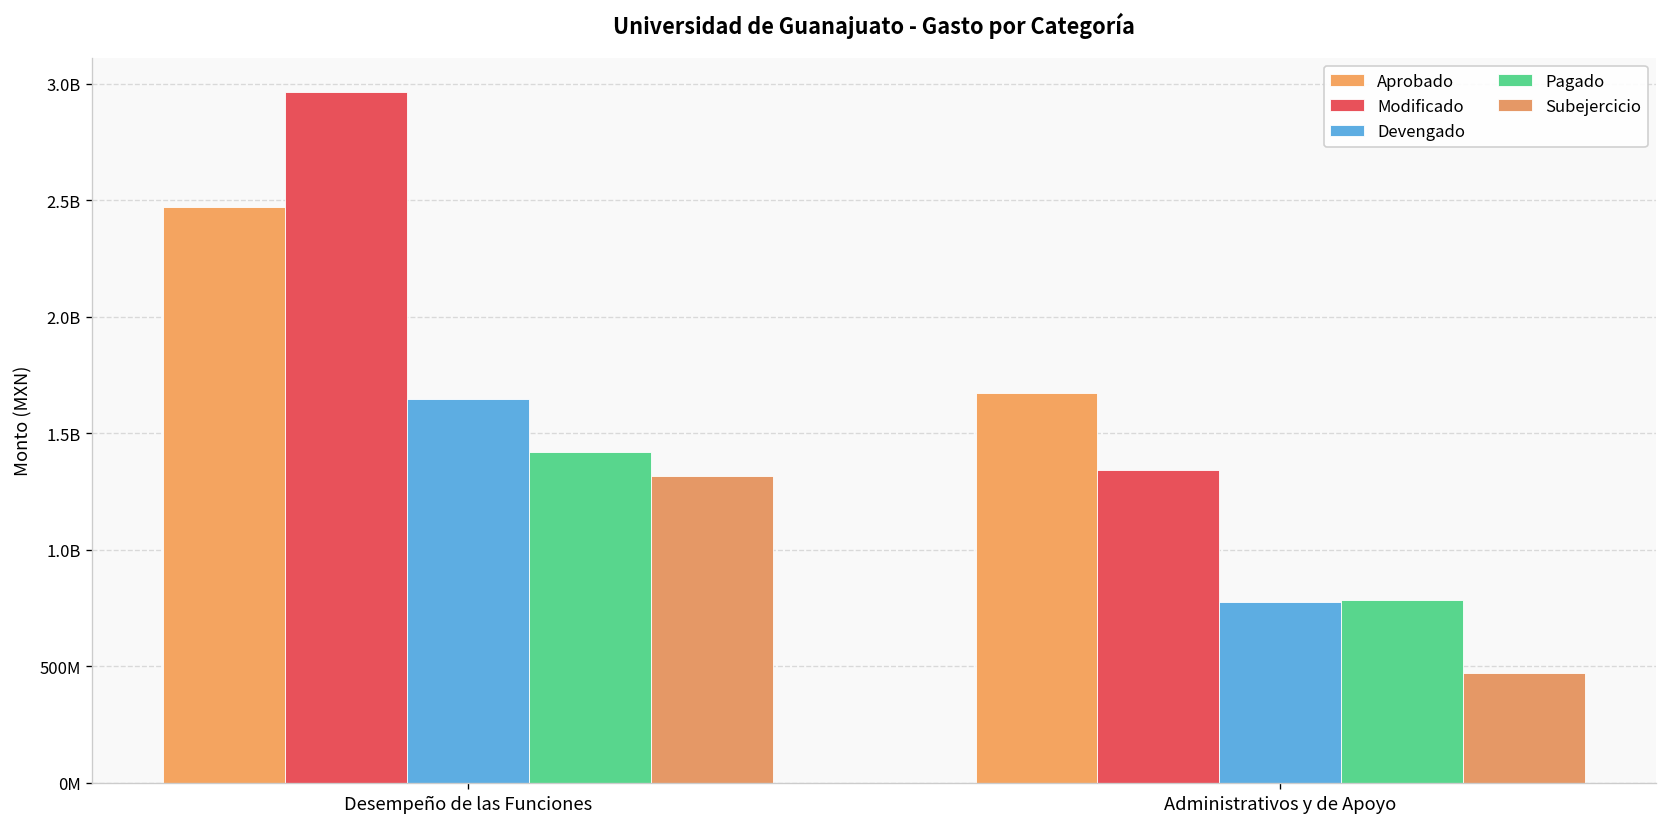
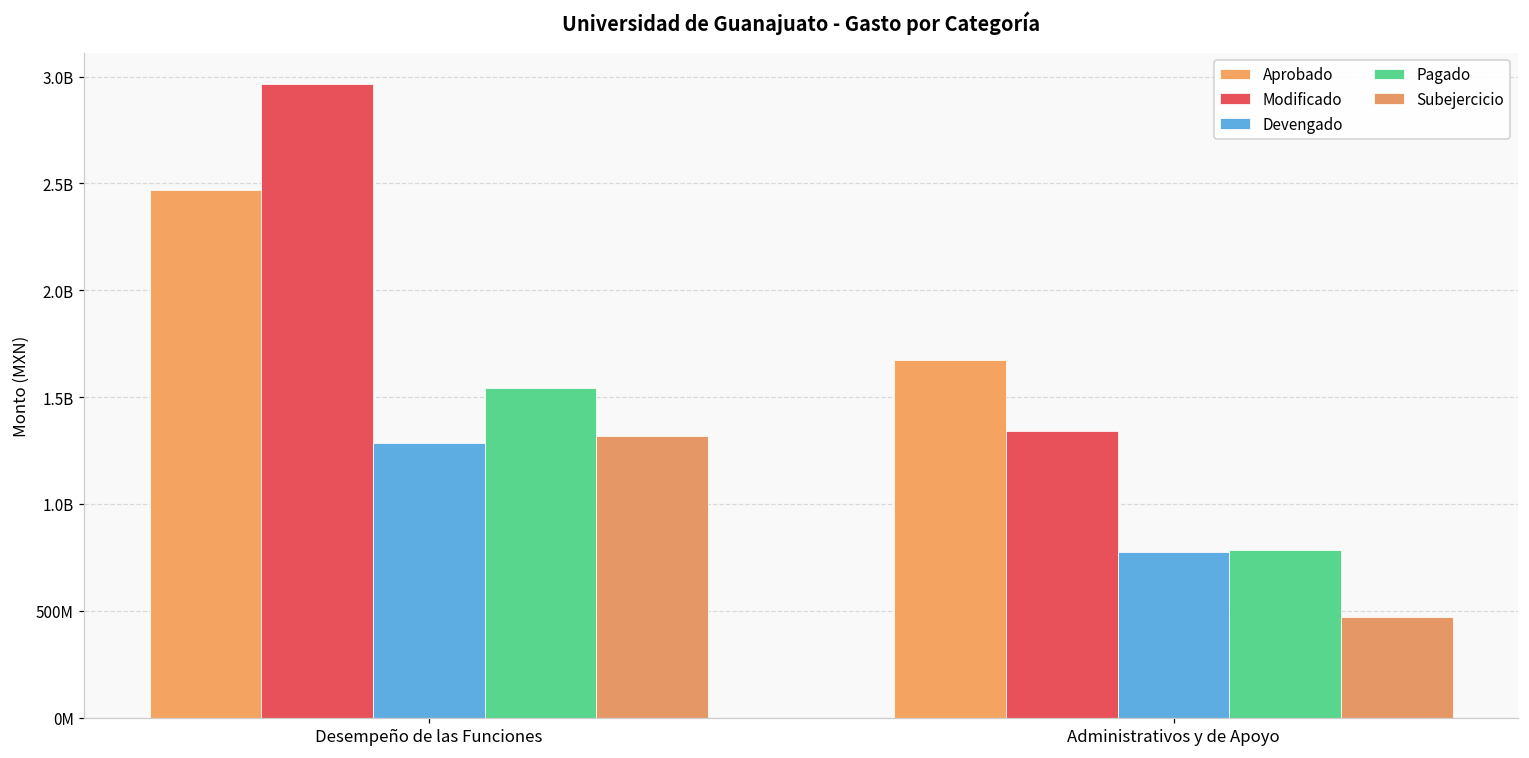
Devengado, Desempeño de las Funciones: 1650000000 -> 1280000000
Pagado, Desempeño de las Funciones: 1420000000 -> 1540000000
